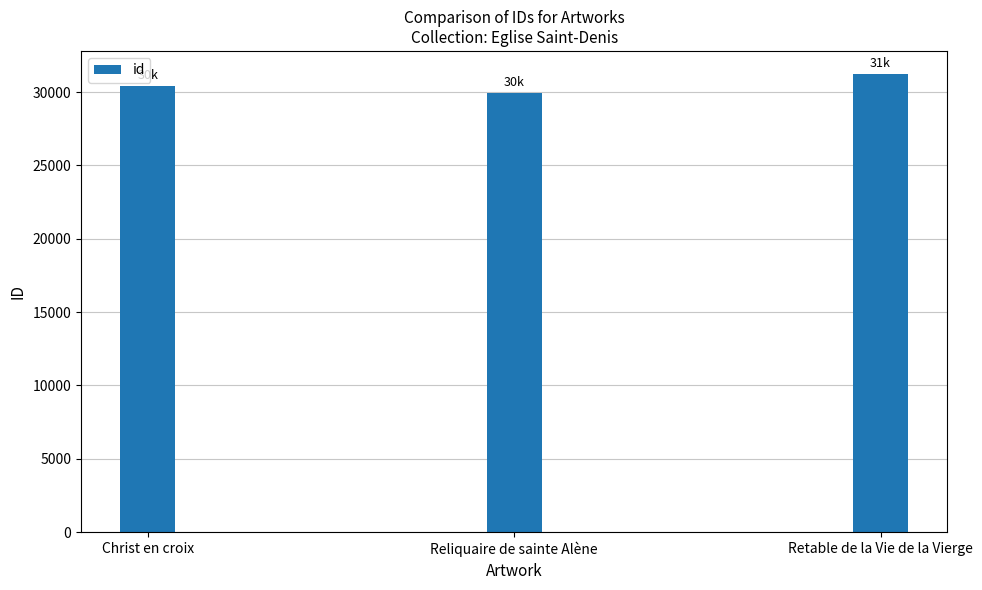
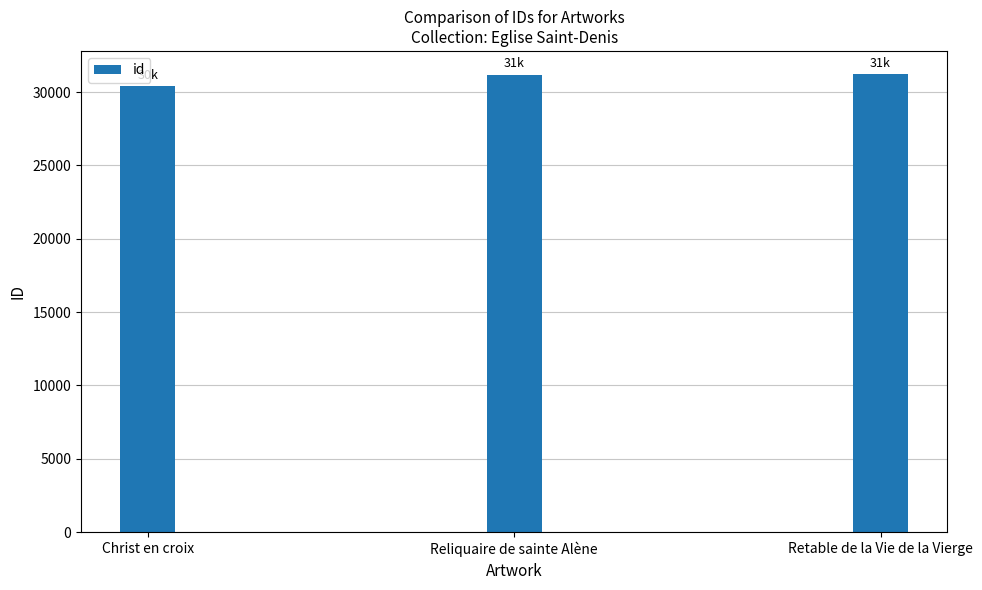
Reliquaire de sainte Alène: 30k -> 31k
